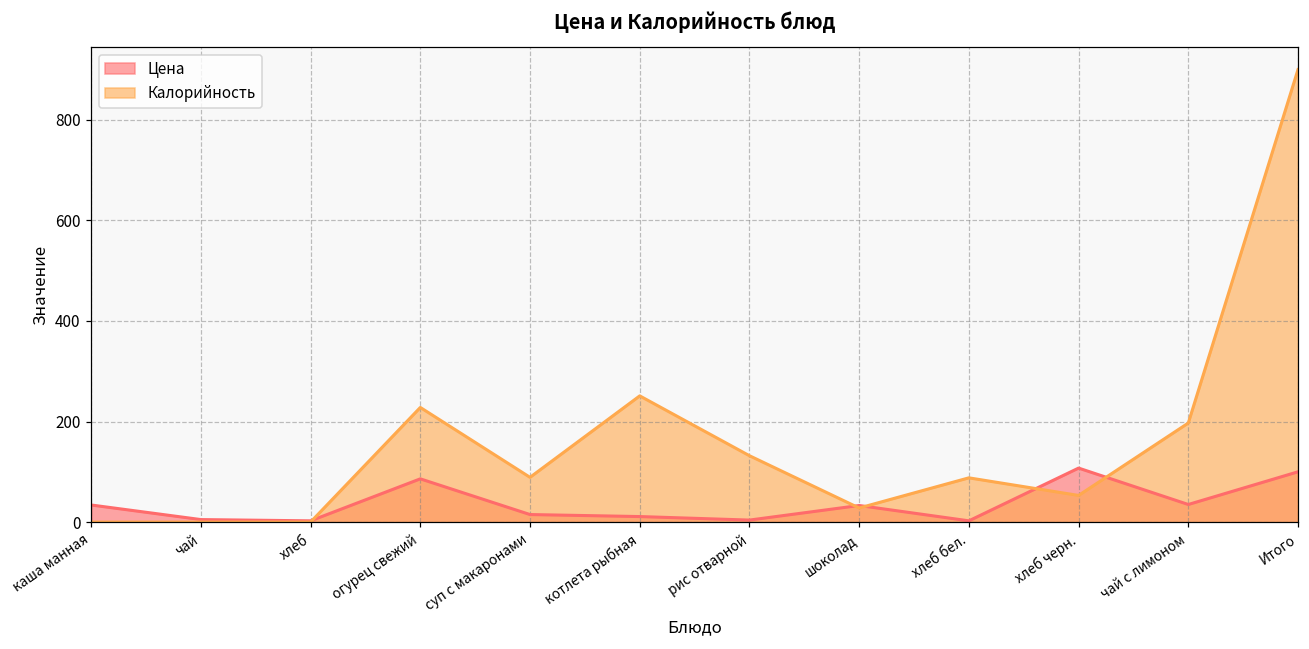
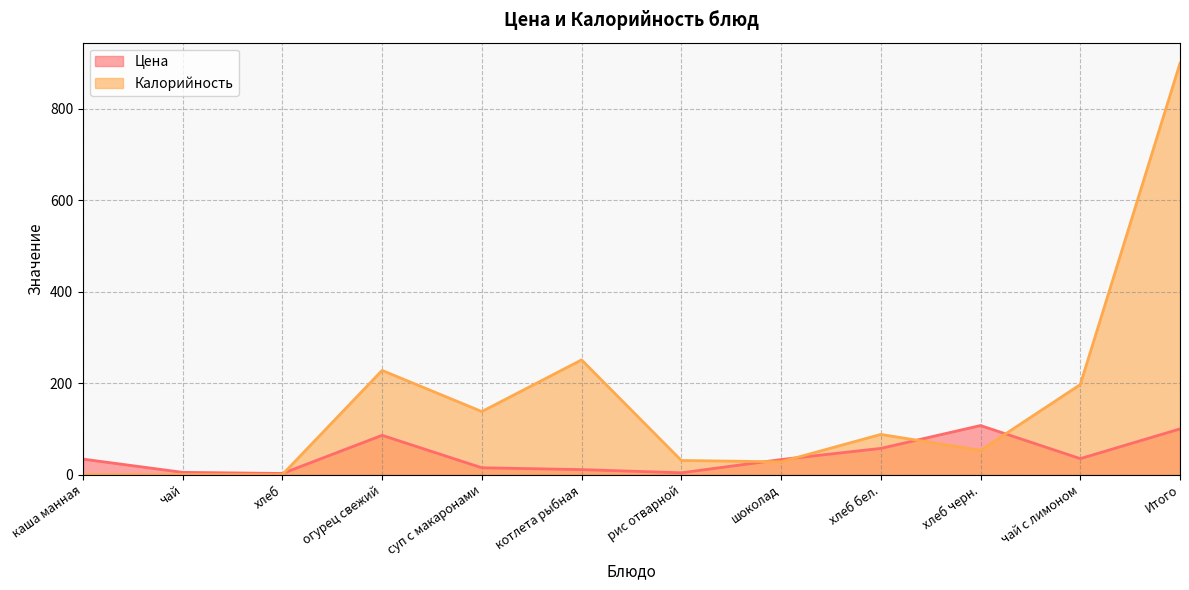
Калорийность, суп с макаронами: 90 -> 140
Калорийность, рис отварной: 130 -> 30
Цена, хлеб бел.: 0 -> 60
